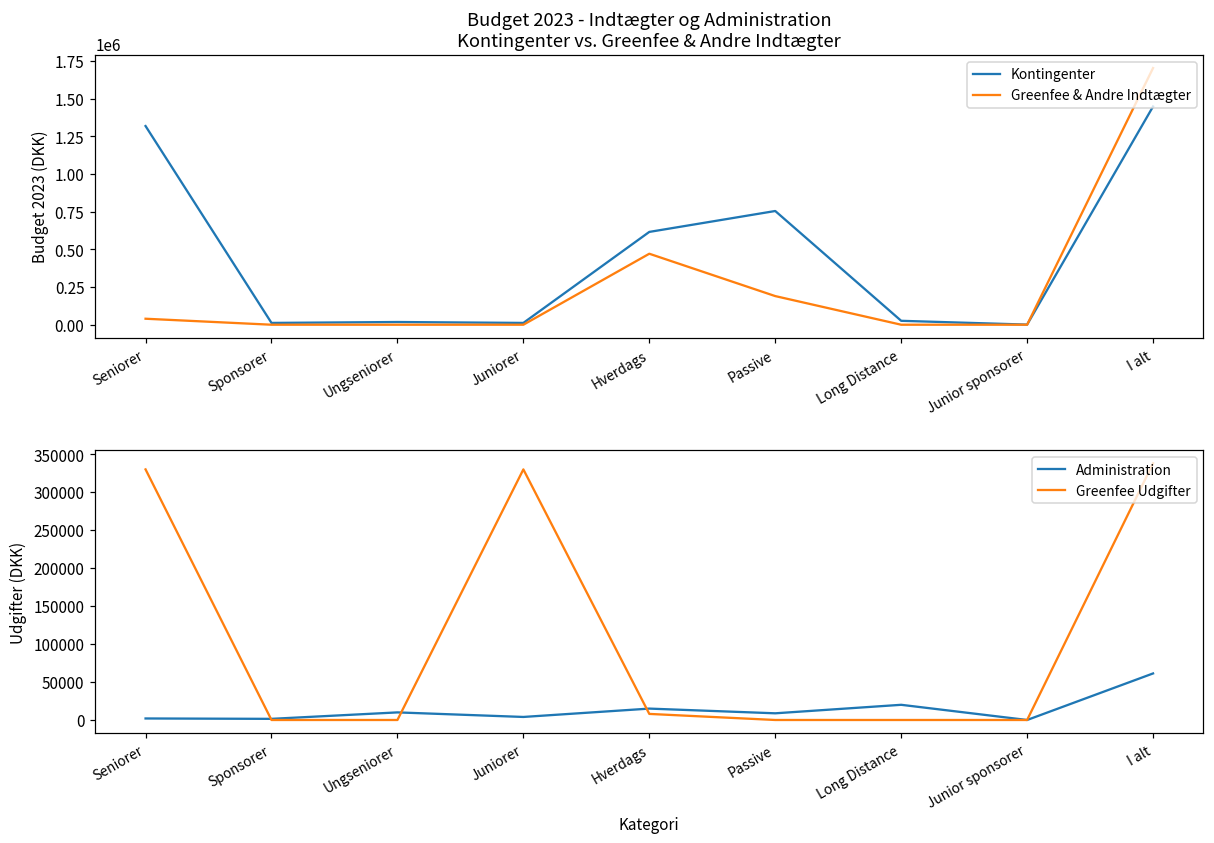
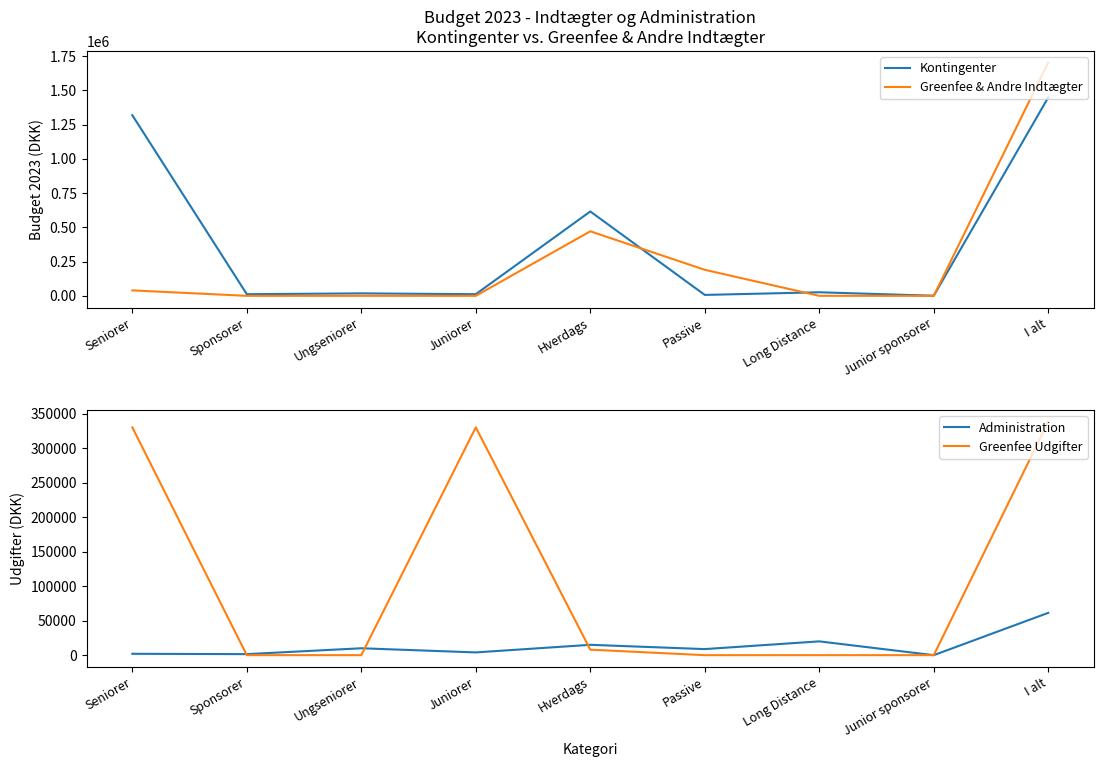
Budget 2023 - Indtægter og Administration Kontingenter vs. Greenfee & Andre Indtægter, Kontingenter, Passive: 750000 -> 10000
